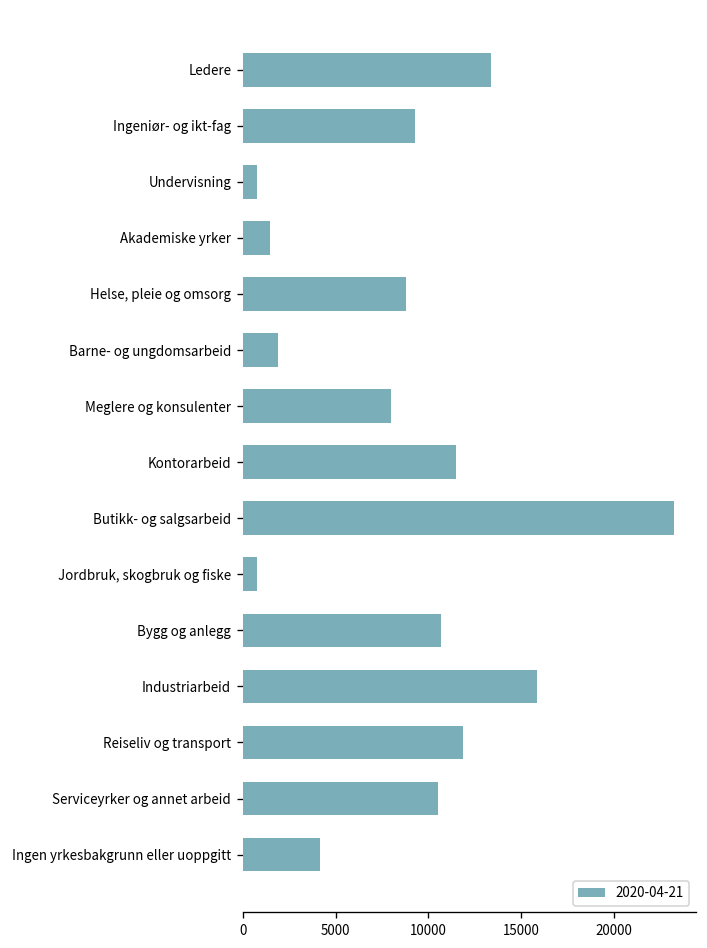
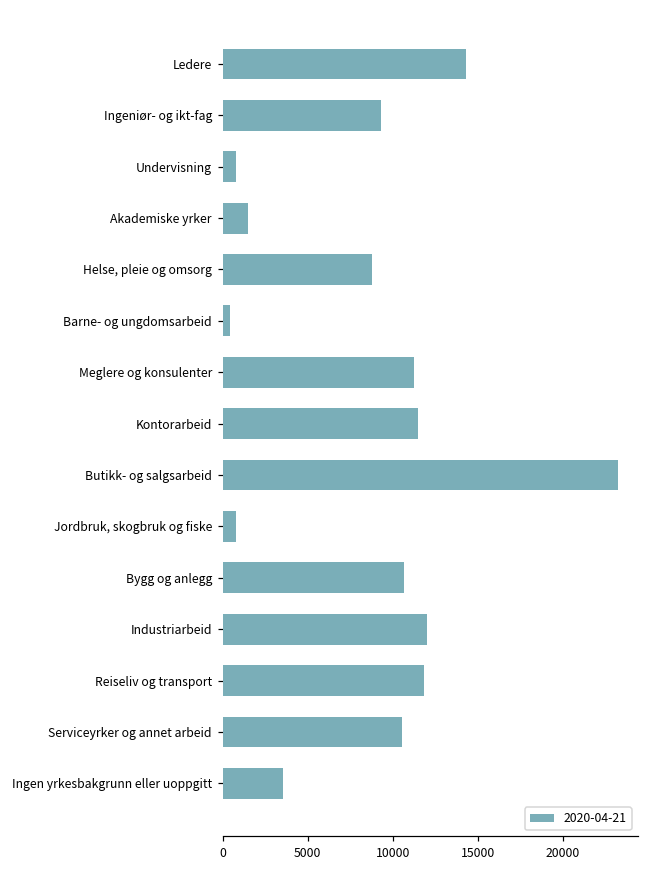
Ledere: 13400 -> 14300
Barne- og ungdomsarbeid: 1900 -> 400
Meglere og konsulenter: 8000 -> 11200
Industriarbeid: 15900 -> 12000
Ingen yrkesbakgrunn eller uoppgitt: 4200 -> 3600
